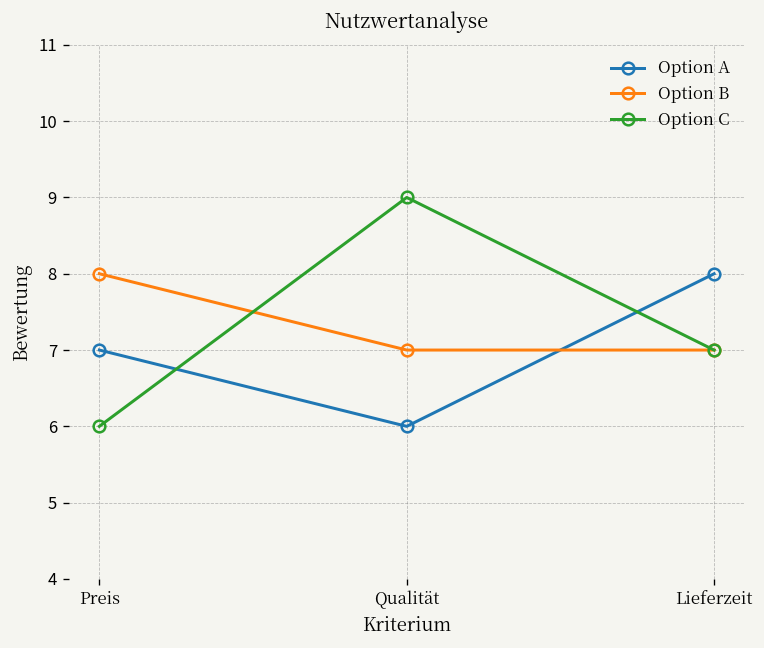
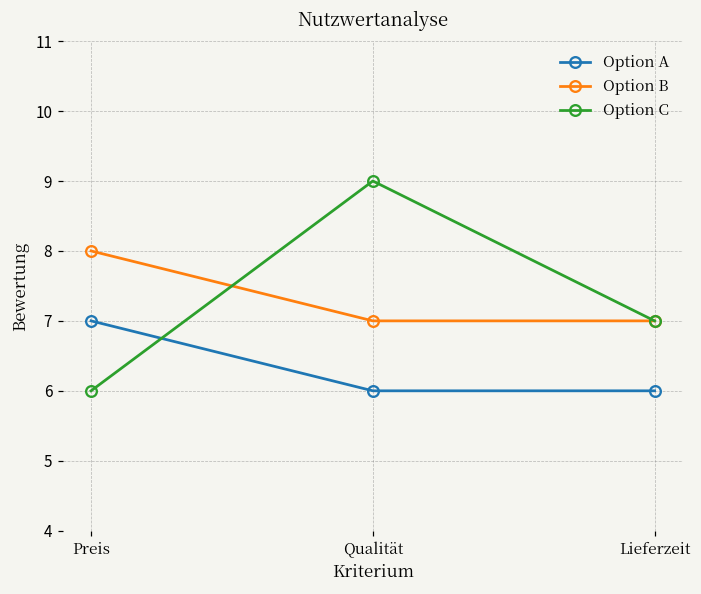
Option A, Lieferzeit: 8 -> 6
